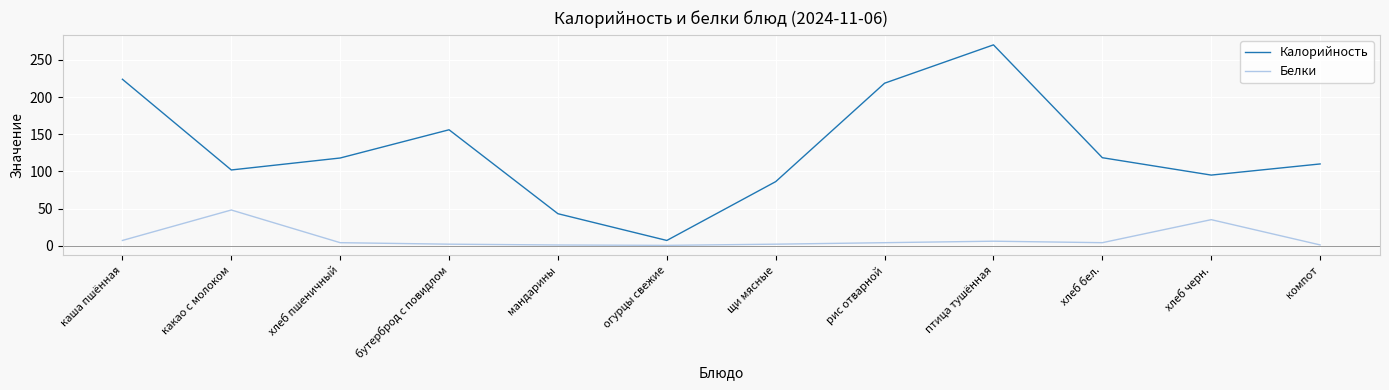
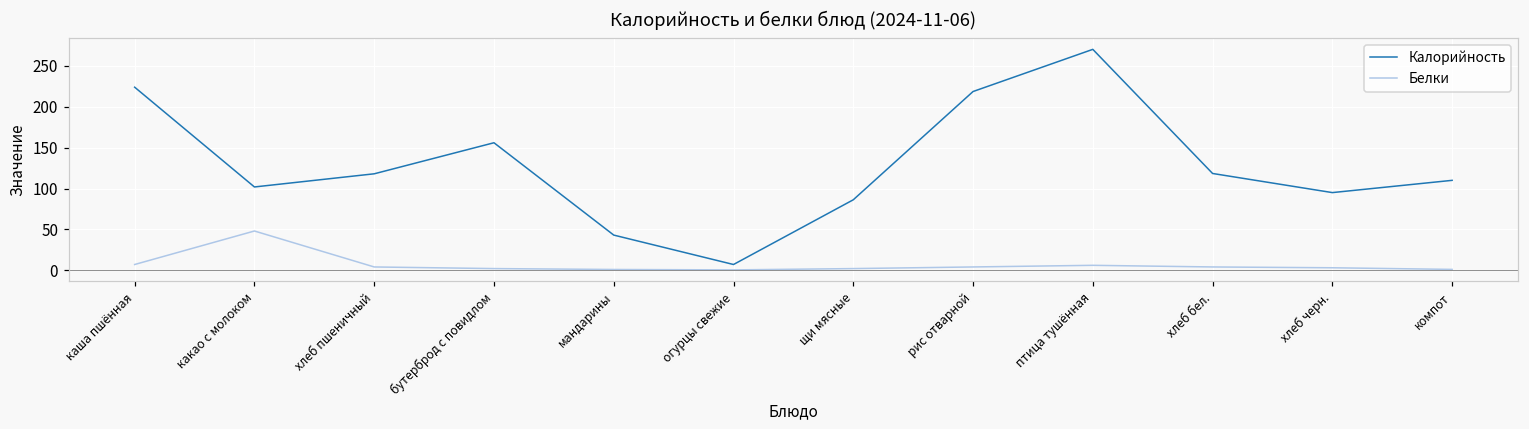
Белки, хлеб черн.: 40 -> 0
